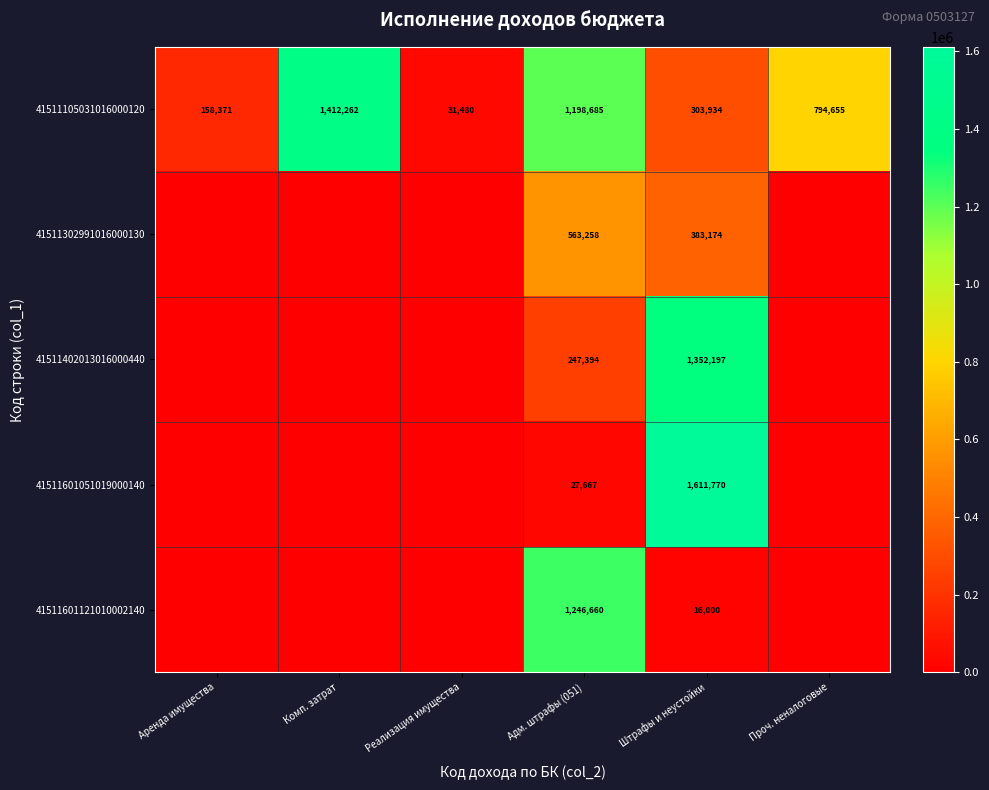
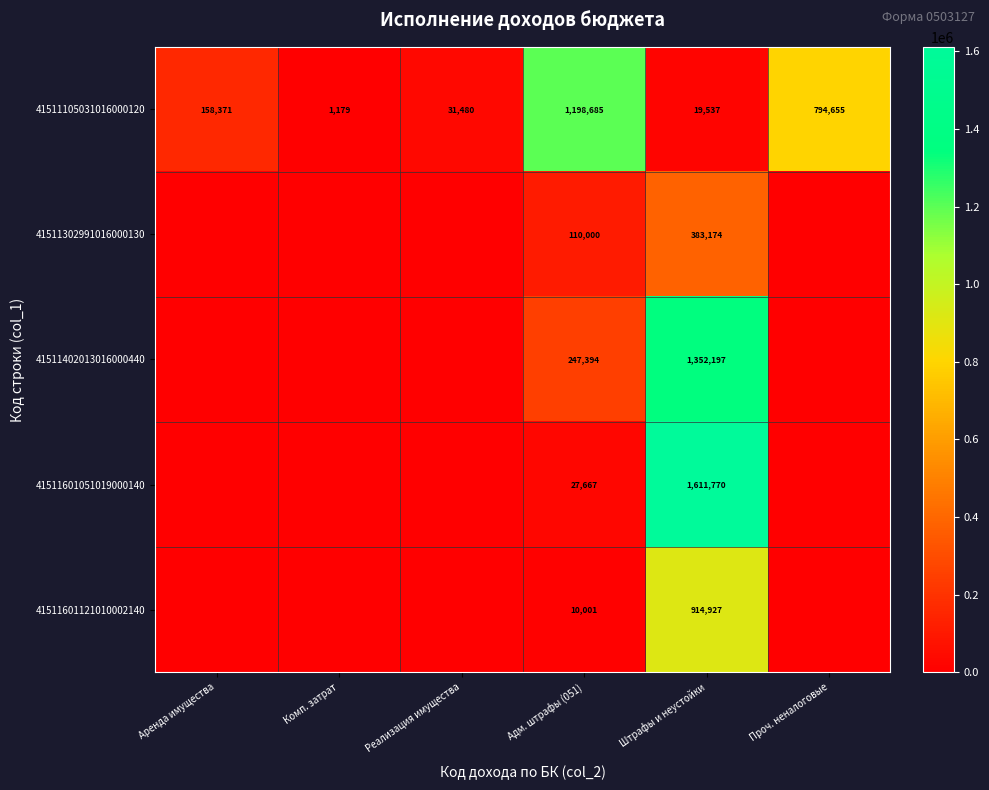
41511105031016000120, Комп. затрат: 1,412,262 -> 1,179
41511105031016000120, Штрафы и неустойки: 303,934 -> 19,537
41511302991016000130, Адм. штрафы (051): 563,258 -> 110,000
41511601121010002140, Адм. штрафы (051): 1,246,660 -> 10,001
41511601121010002140, Штрафы и неустойки: 16,000 -> 914,927
